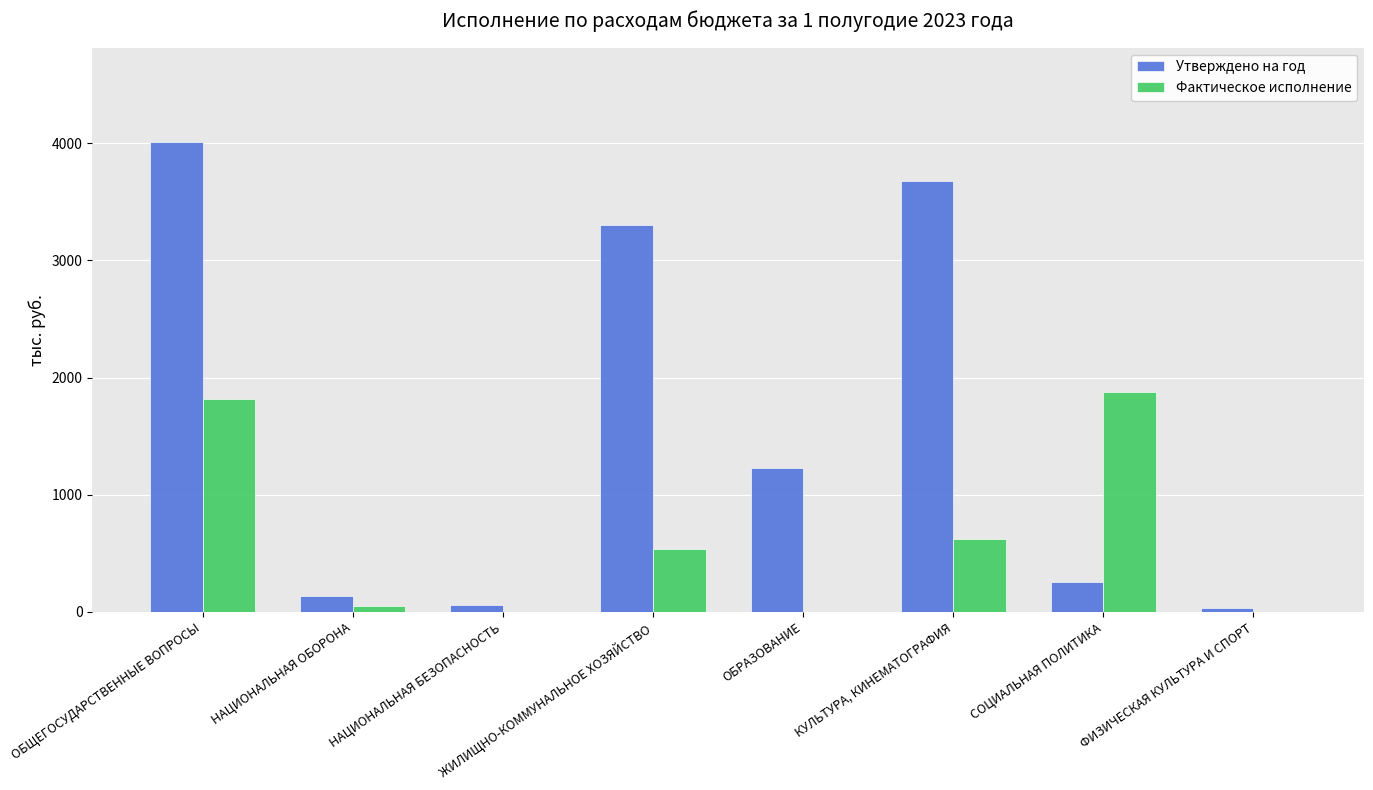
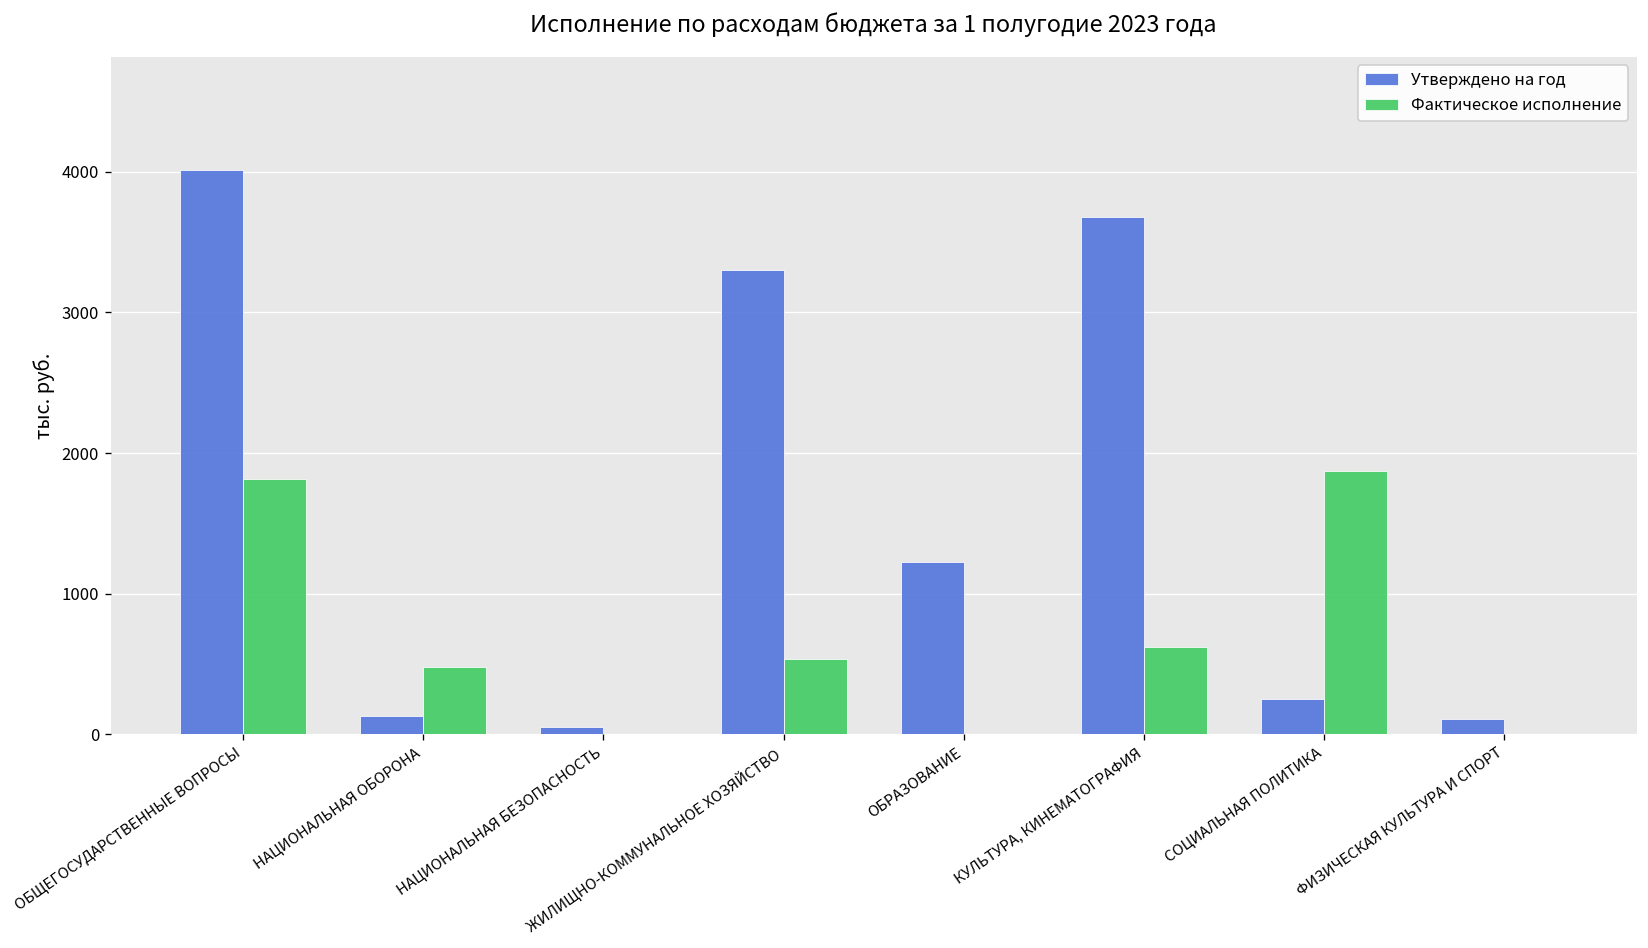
Фактическое исполнение, НАЦИОНАЛЬНАЯ ОБОРОНА: 50 -> 480
Утверждено на год, ФИЗИЧЕСКАЯ КУЛЬТУРА И СПОРТ: 30 -> 110
